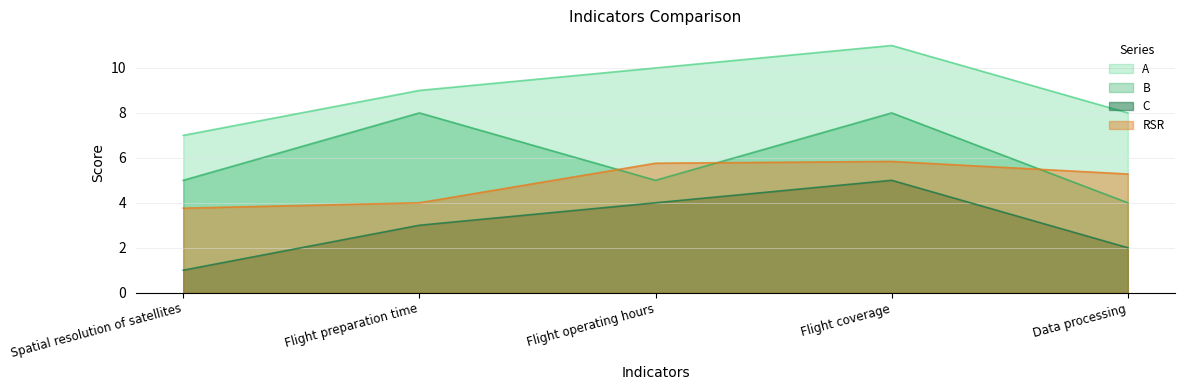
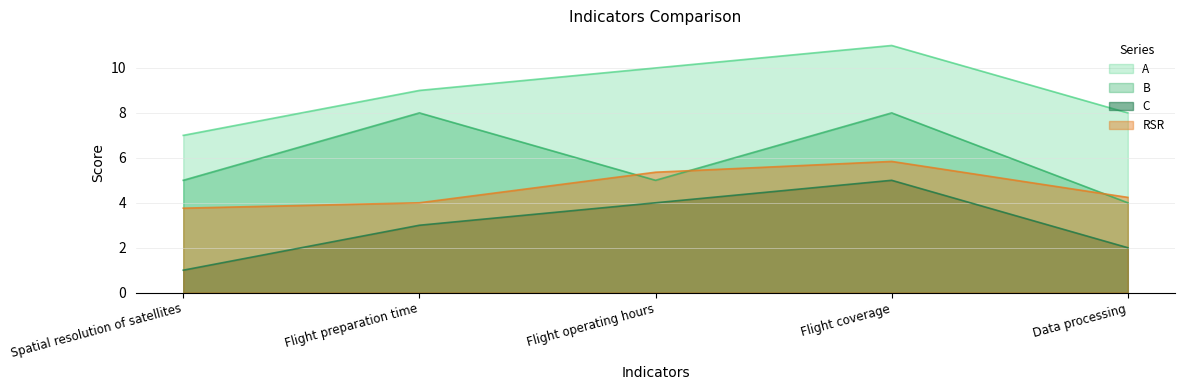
RSR, Flight operating hours: 5.8 -> 5.4
RSR, Data processing: 5.3 -> 4.2
